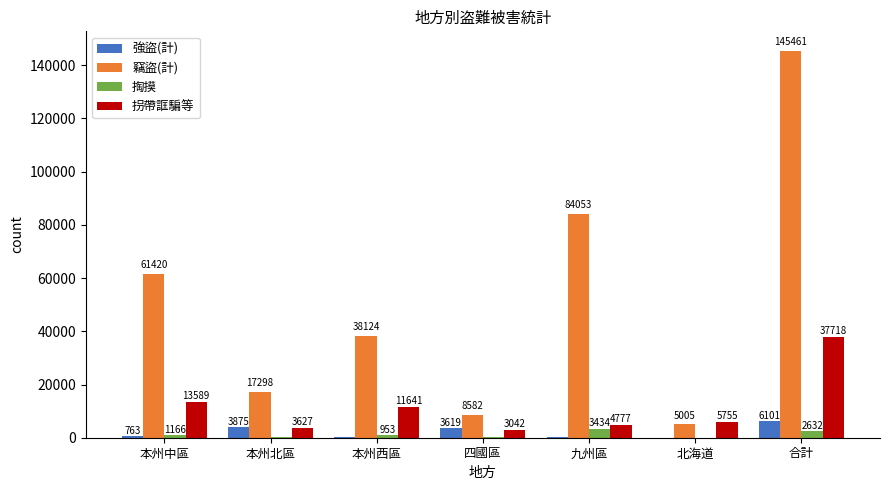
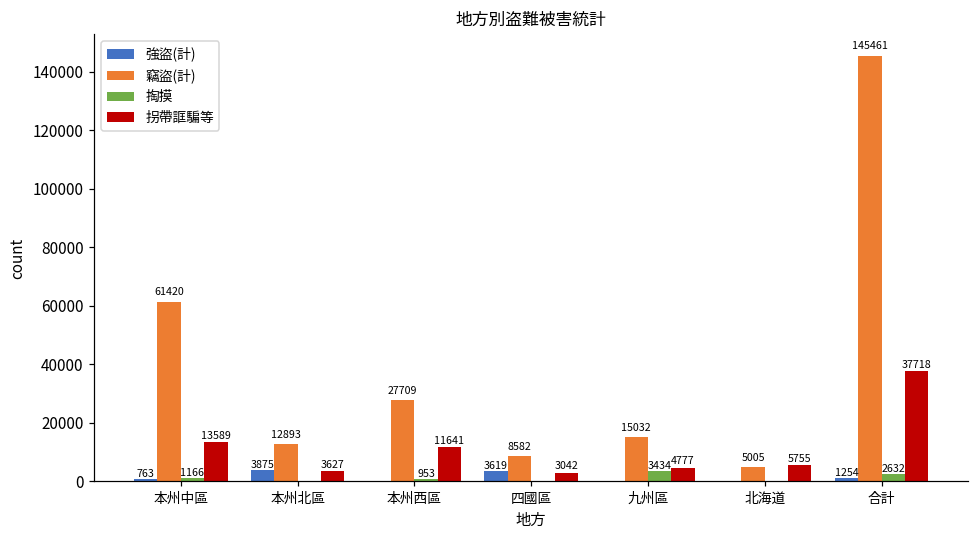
竊盜(計), 本州北區: 17298 -> 12893
竊盜(計), 本州西區: 38124 -> 27709
竊盜(計), 九州區: 84053 -> 15032
強盜(計), 合計: 6101 -> 1254
